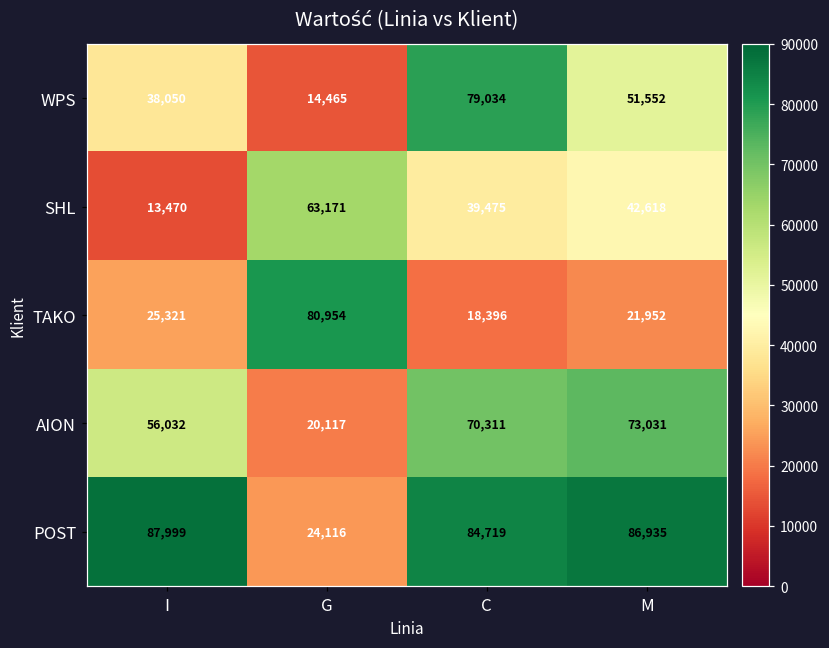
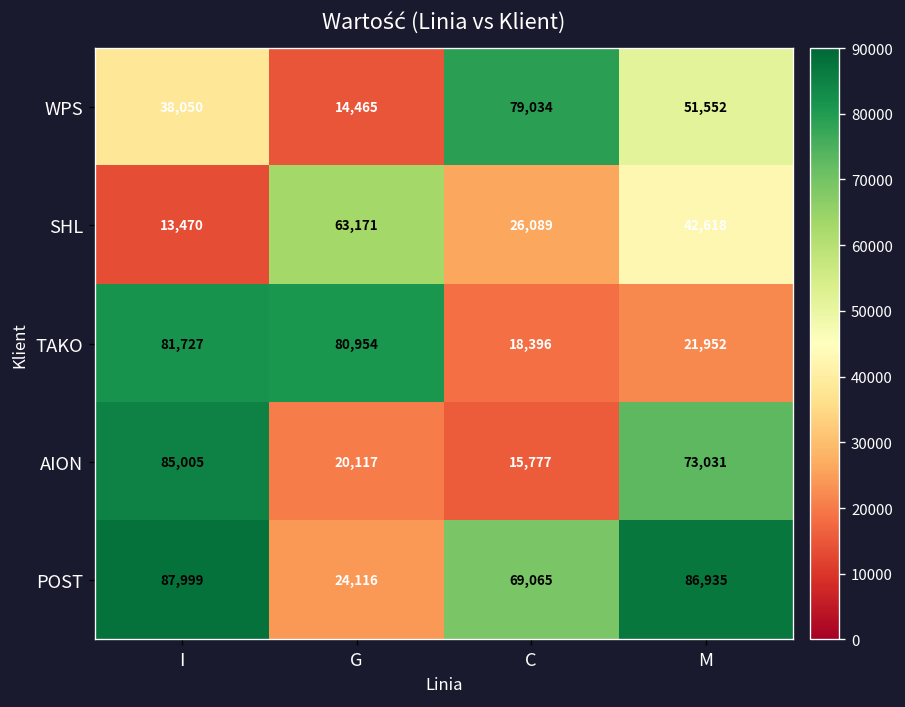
SHL, C: 39,475 -> 26,089
TAKO, I: 25,321 -> 81,727
AION, I: 56,032 -> 85,005
AION, C: 70,311 -> 15,777
POST, C: 84,719 -> 69,065
